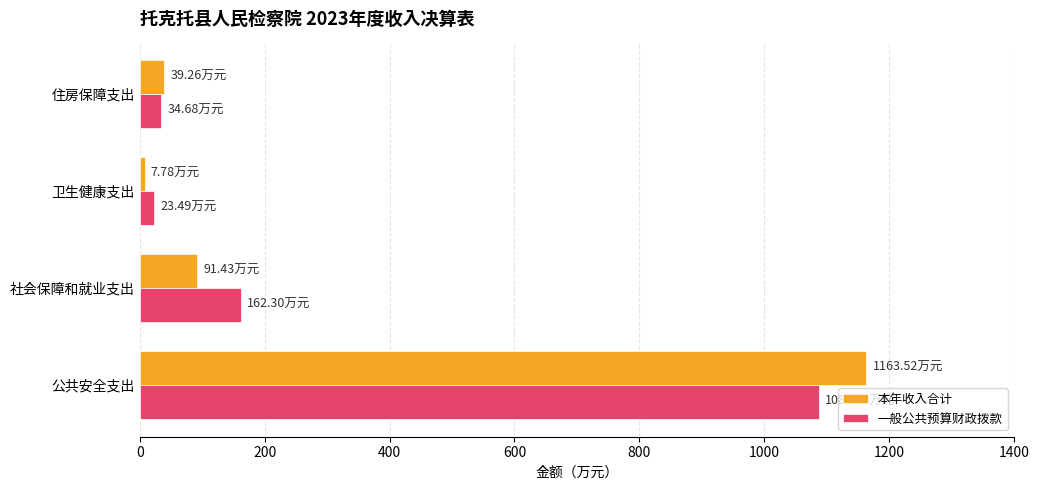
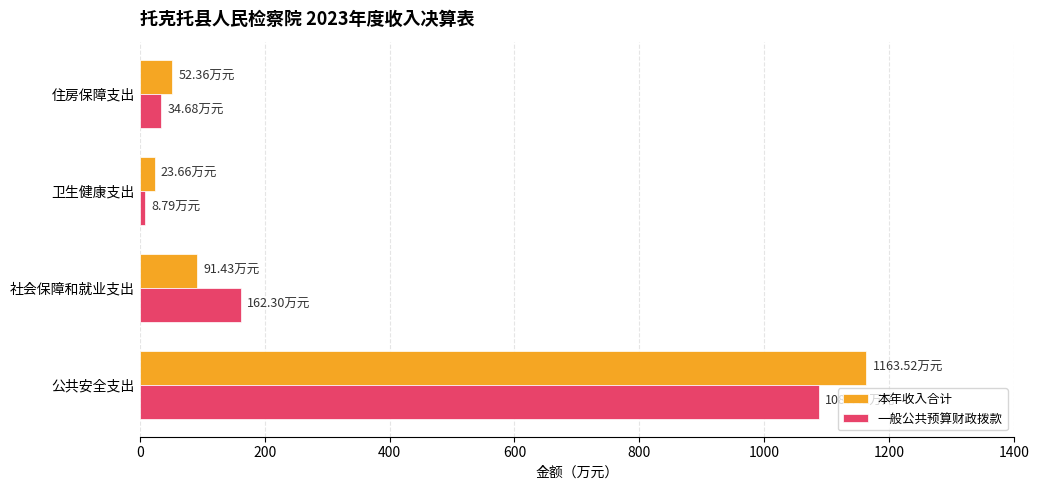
本年收入合计, 住房保障支出: 39.26 -> 52.36
本年收入合计, 卫生健康支出: 7.78 -> 23.66
一般公共预算财政拨款, 卫生健康支出: 23.49 -> 8.79
